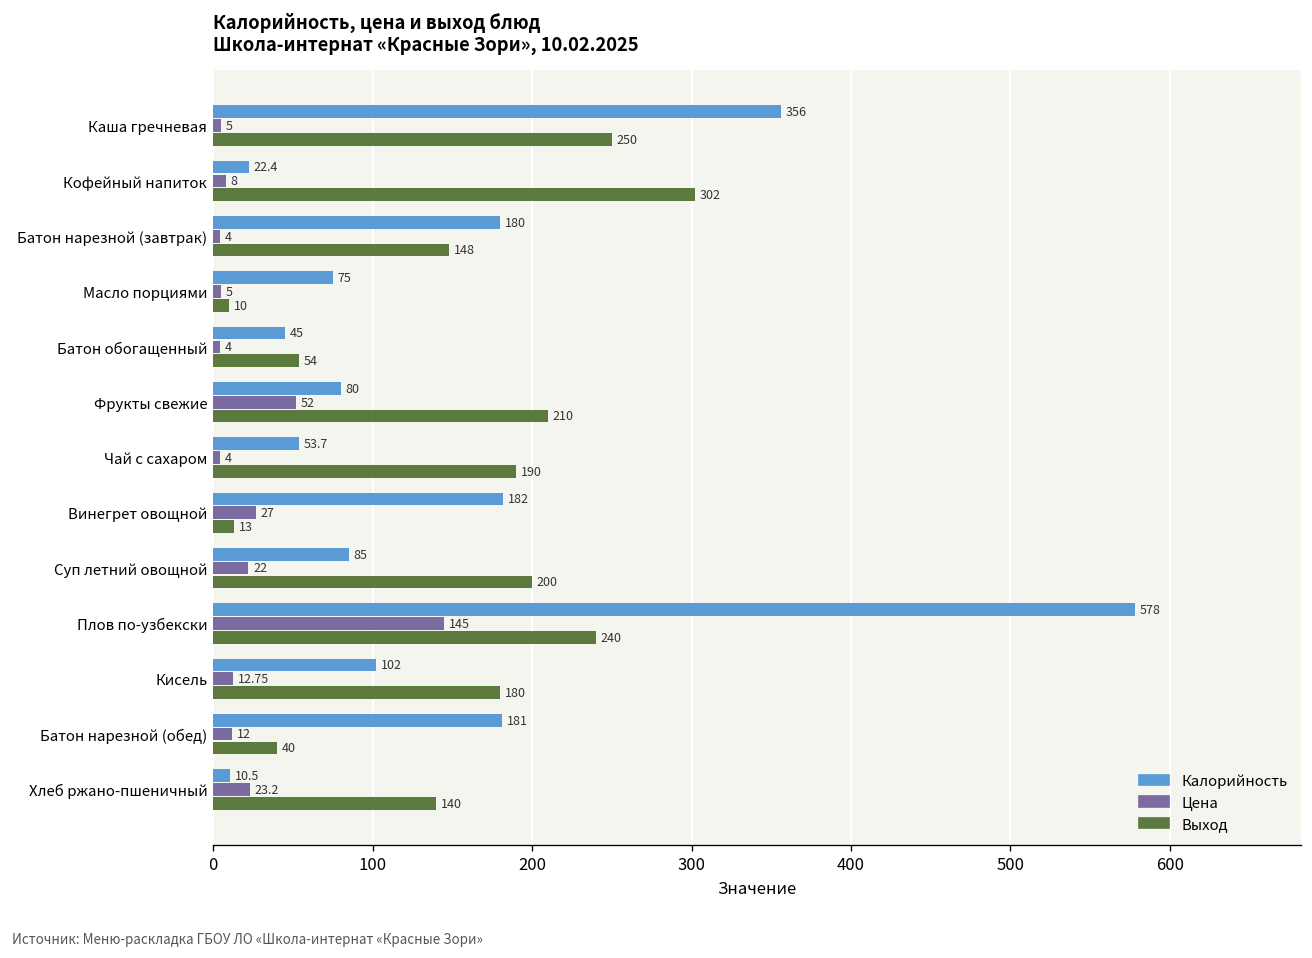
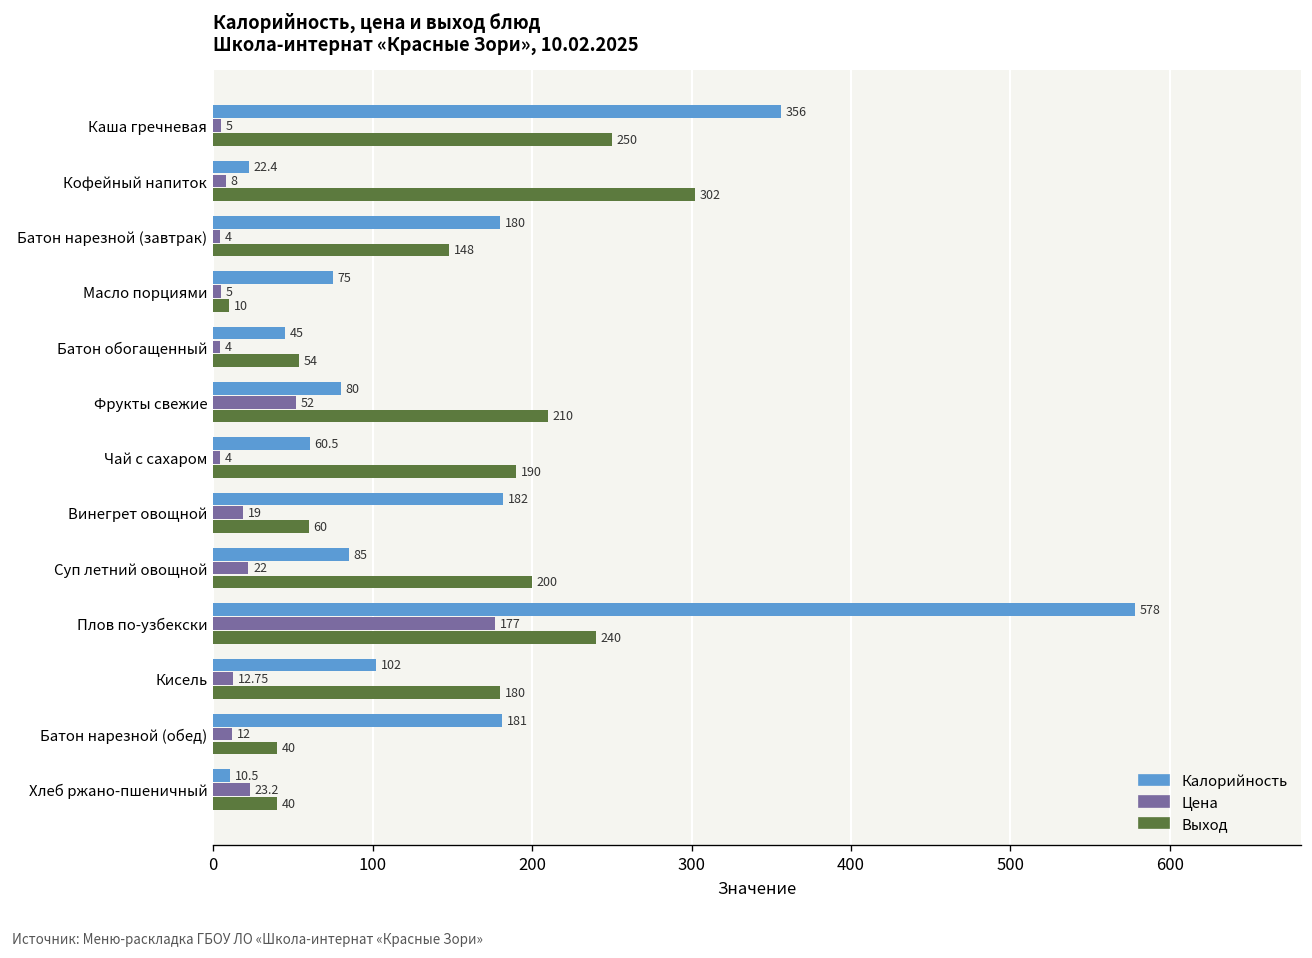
Калорийность, Чай с сахаром: 53.7 -> 60.5
Цена, Винегрет овощной: 27 -> 19
Выход, Винегрет овощной: 13 -> 60
Цена, Плов по-узбекски: 145 -> 177
Выход, Хлеб ржано-пшеничный: 140 -> 40
